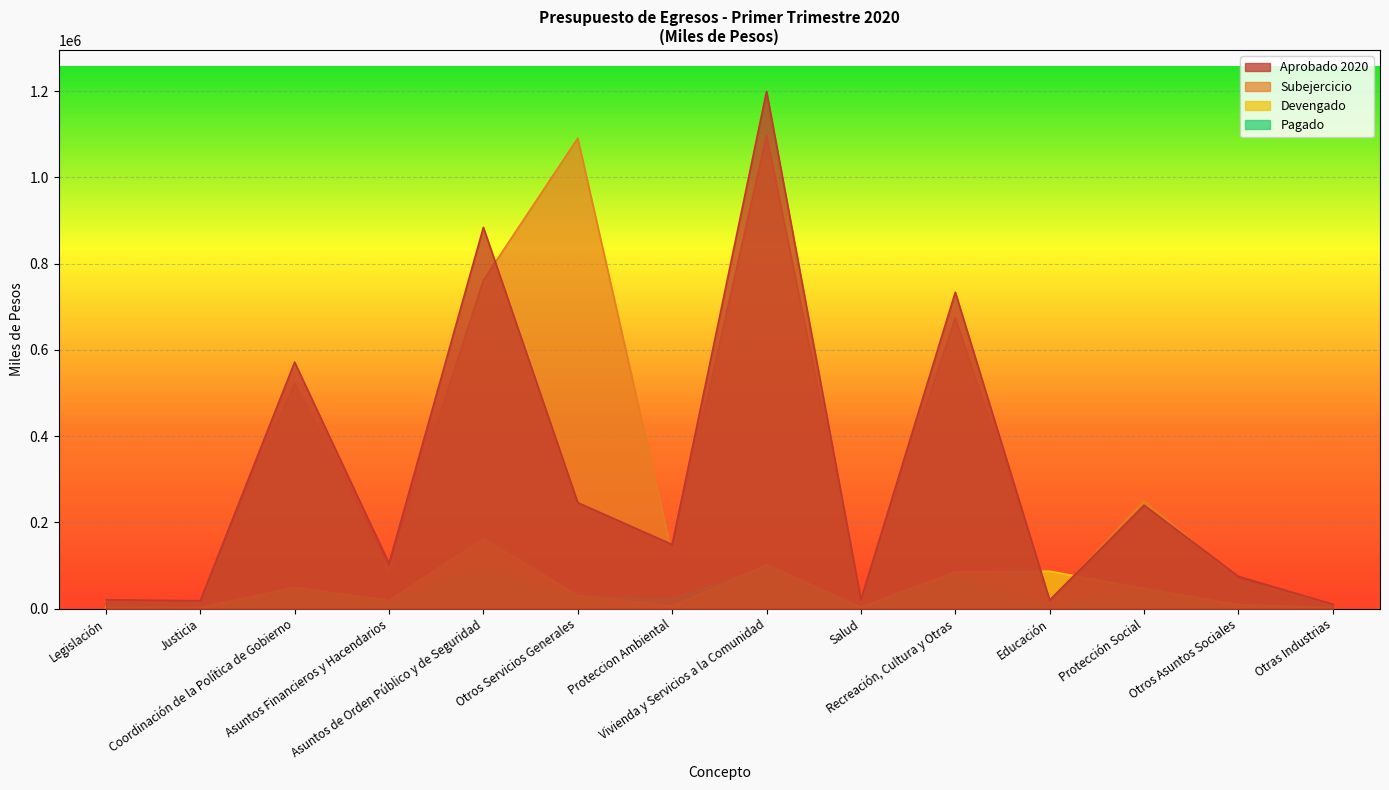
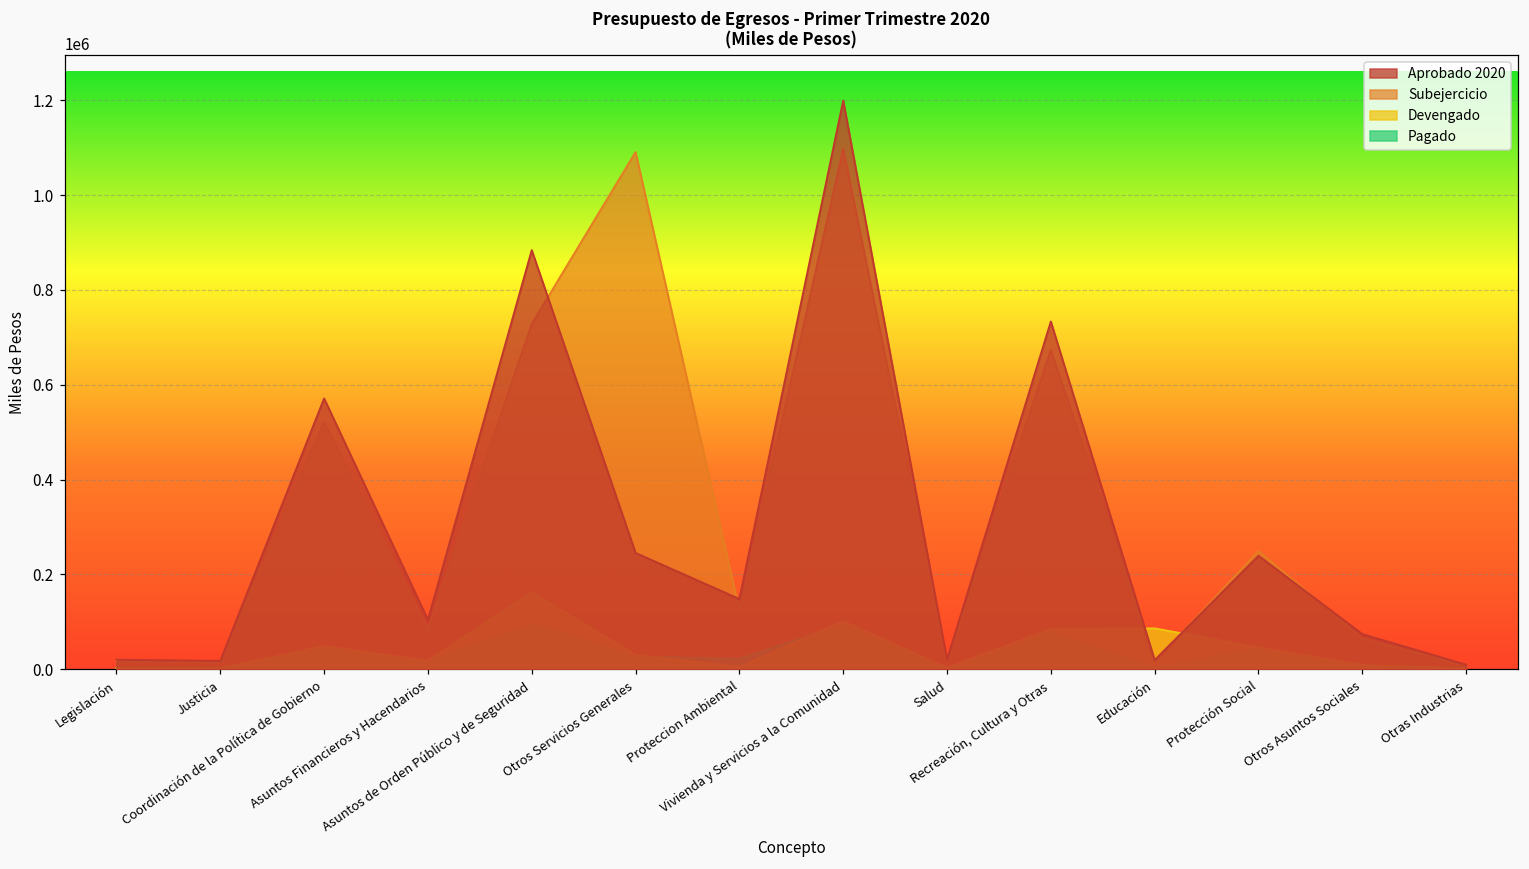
Subejercicio, Asuntos de Orden Público y de Seguridad: 760000 -> 730000
